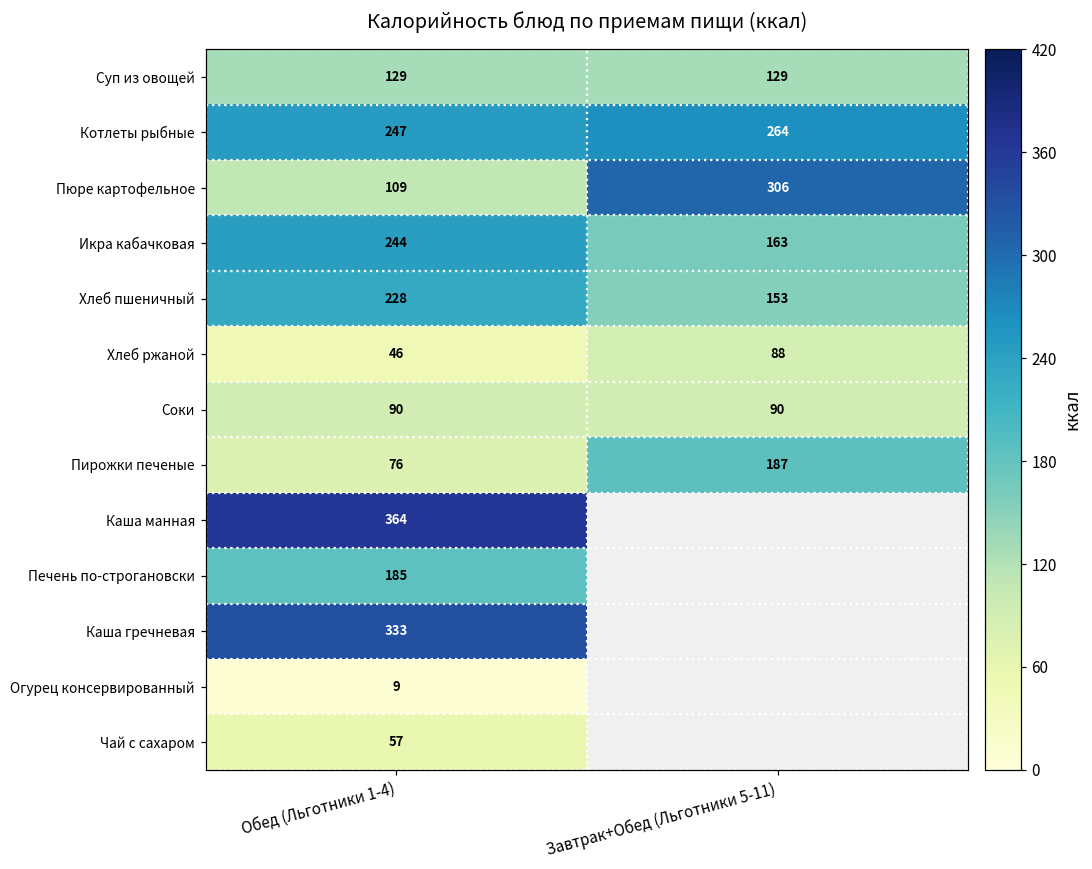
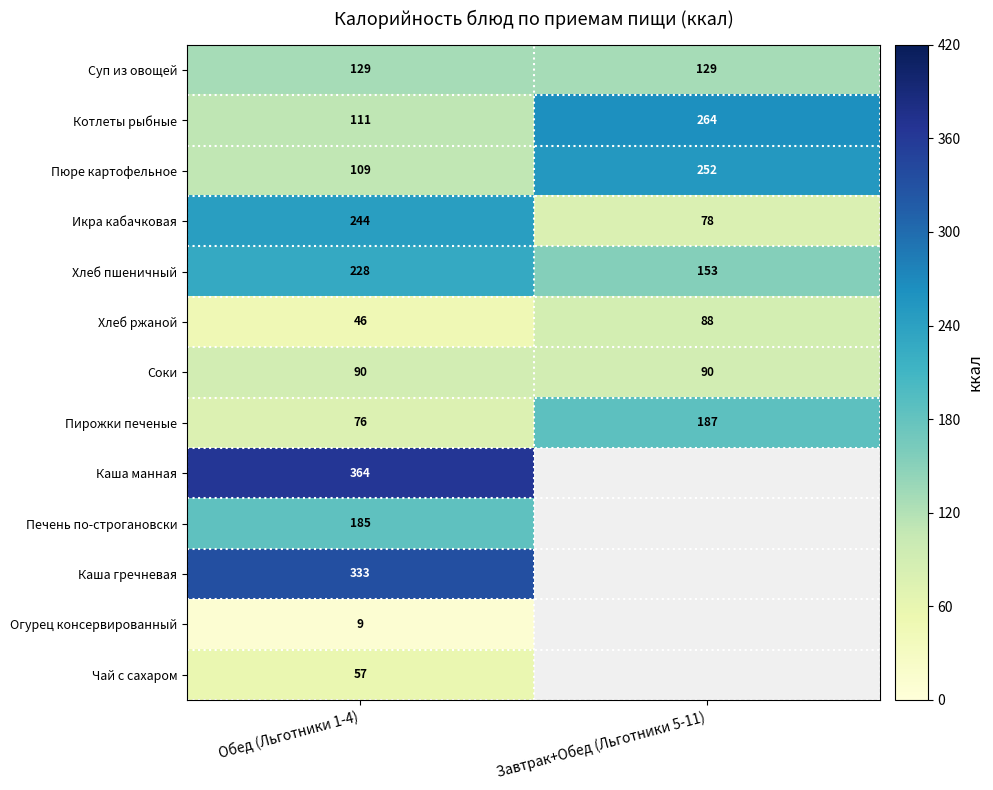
Котлеты рыбные, Обед (Льготники 1-4): 247 -> 111
Пюре картофельное, Завтрак+Обед (Льготники 5-11): 306 -> 252
Икра кабачковая, Завтрак+Обед (Льготники 5-11): 163 -> 78
